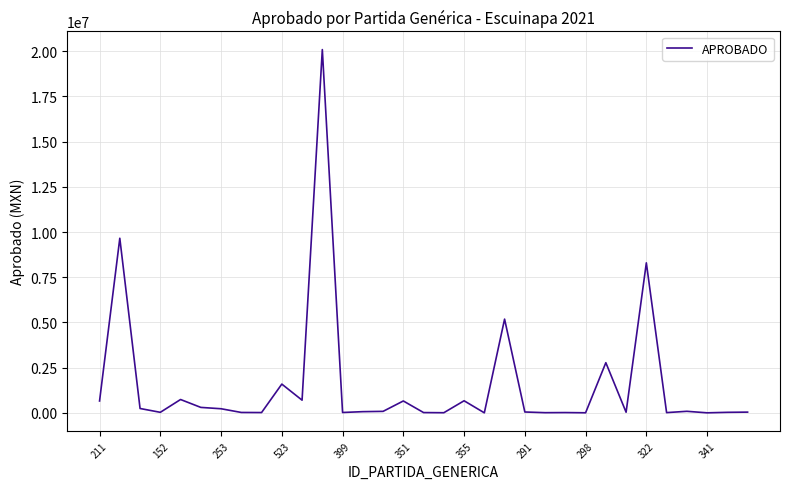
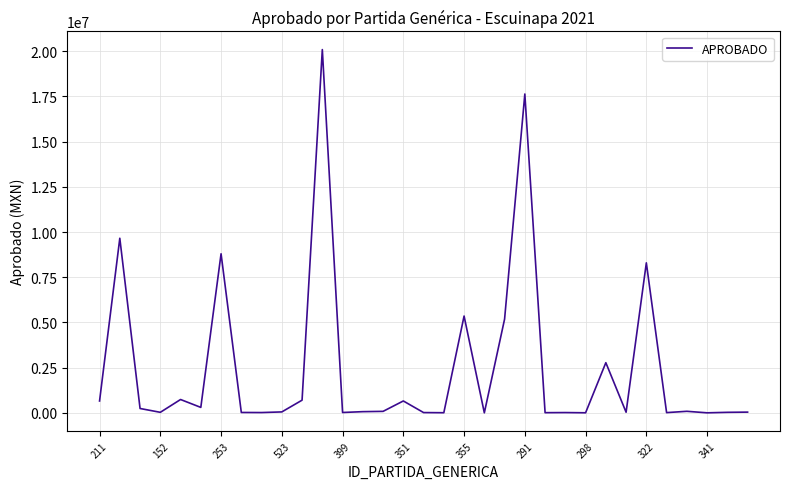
253: 200000 -> 8800000
523: 1600000 -> 100000
355: 700000 -> 5400000
291: 0 -> 17600000
